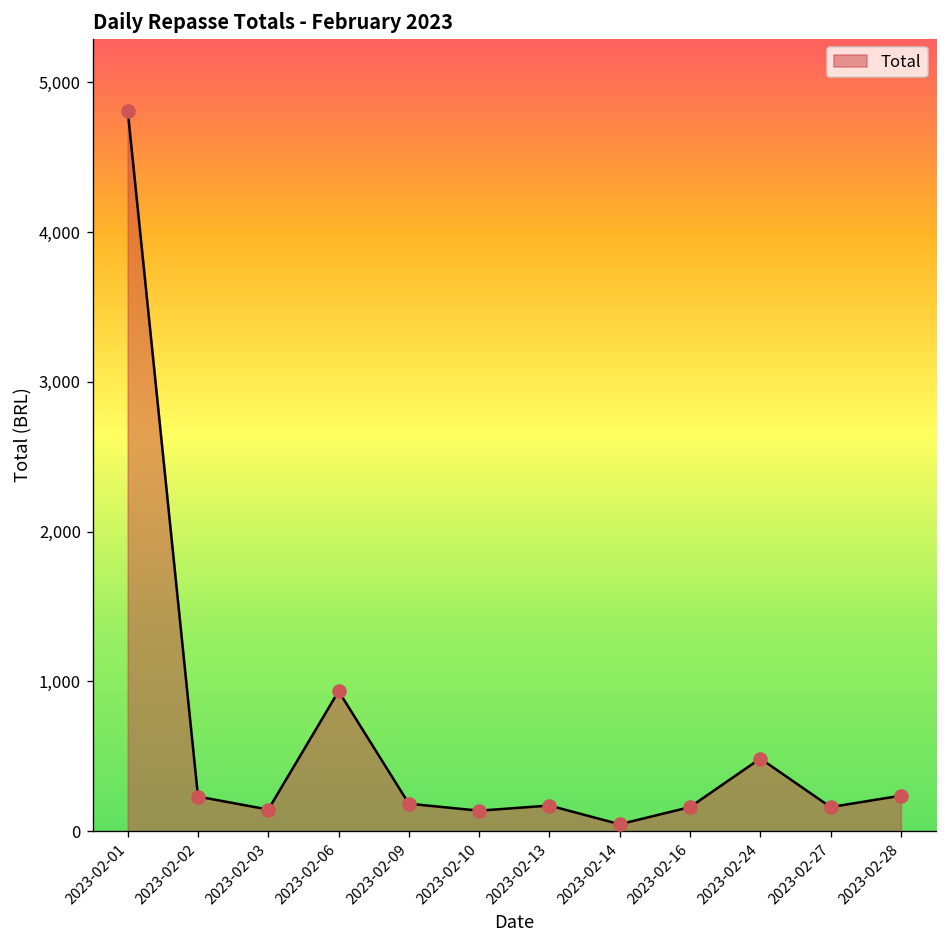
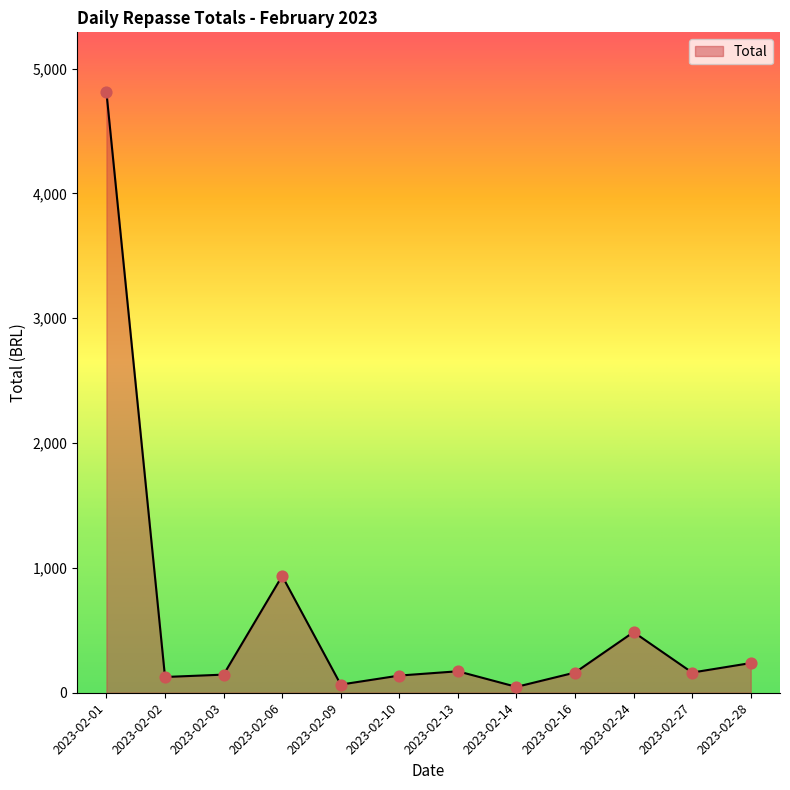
2023-02-02: 230 -> 130
2023-02-09: 180 -> 70
